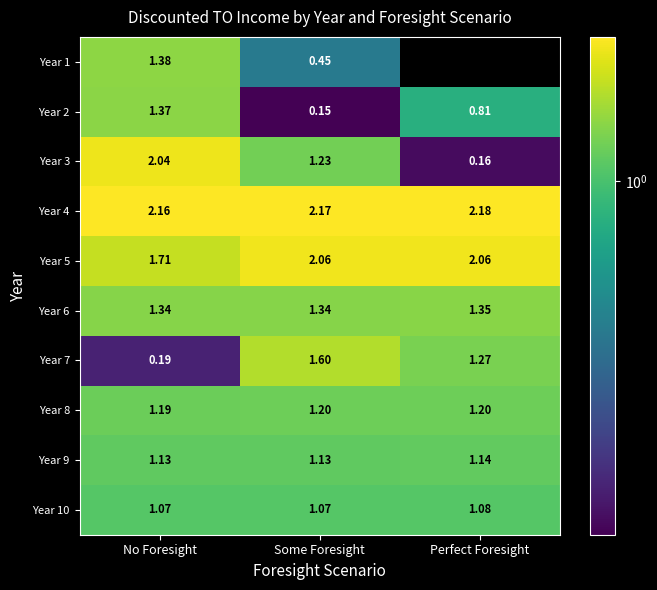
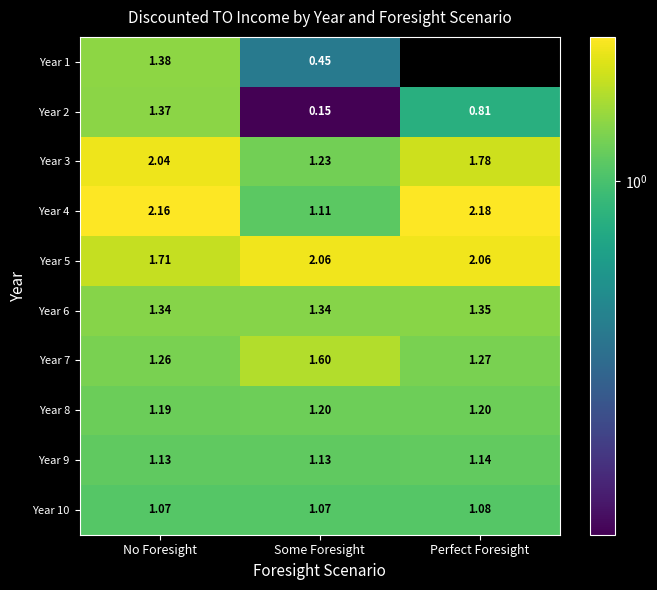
Year 3, Perfect Foresight: 0.16 -> 1.78
Year 4, Some Foresight: 2.17 -> 1.11
Year 7, No Foresight: 0.19 -> 1.26
